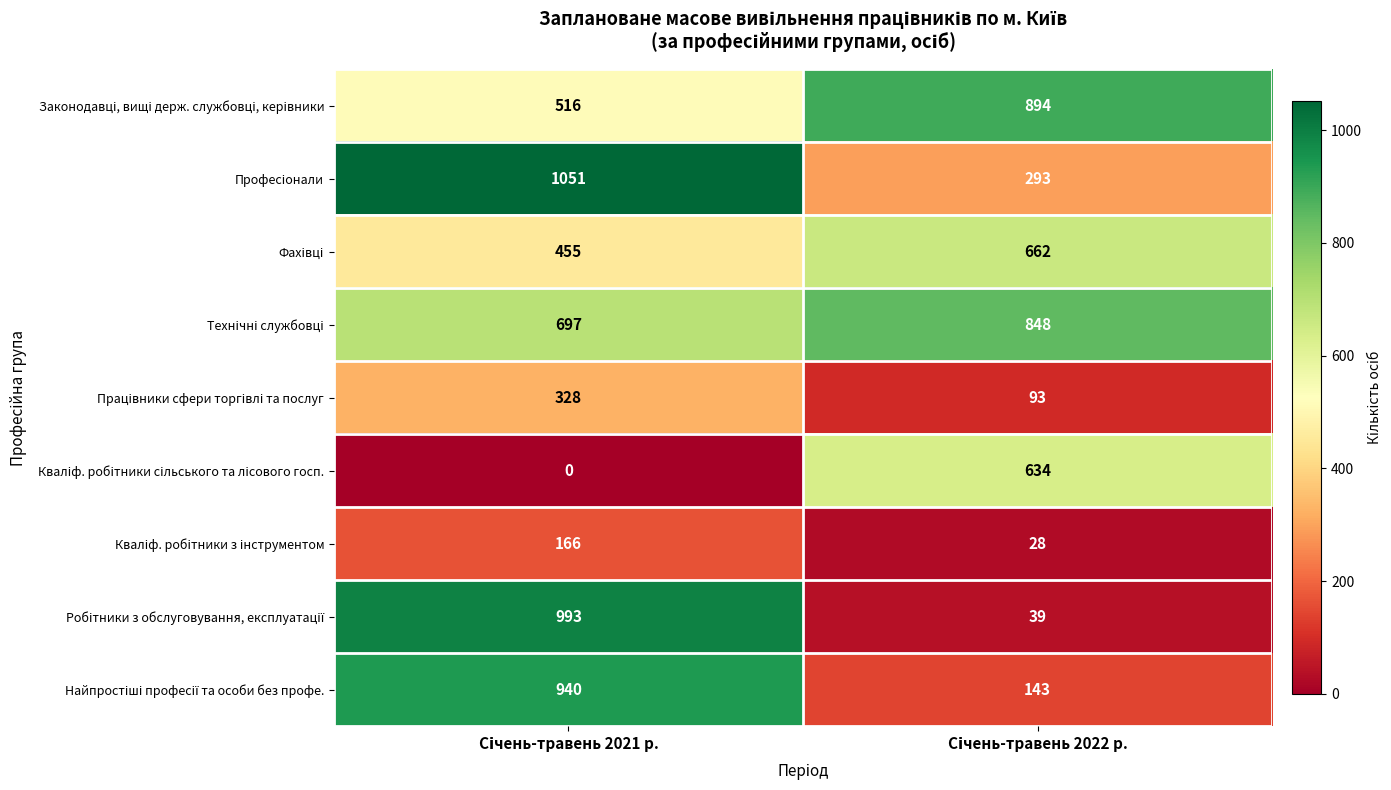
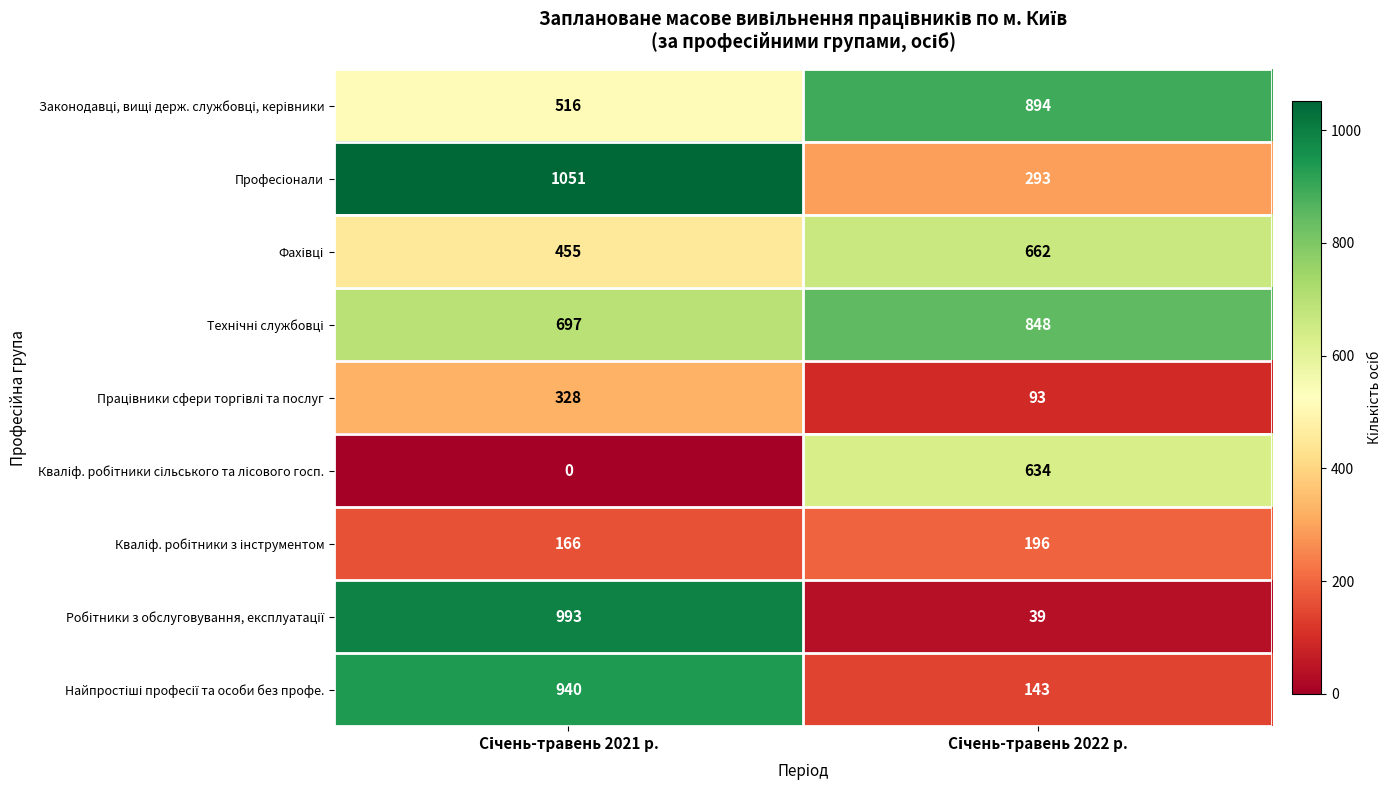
Кваліф. робітники з інструментом, Січень-травень 2022 р.: 28 -> 196
